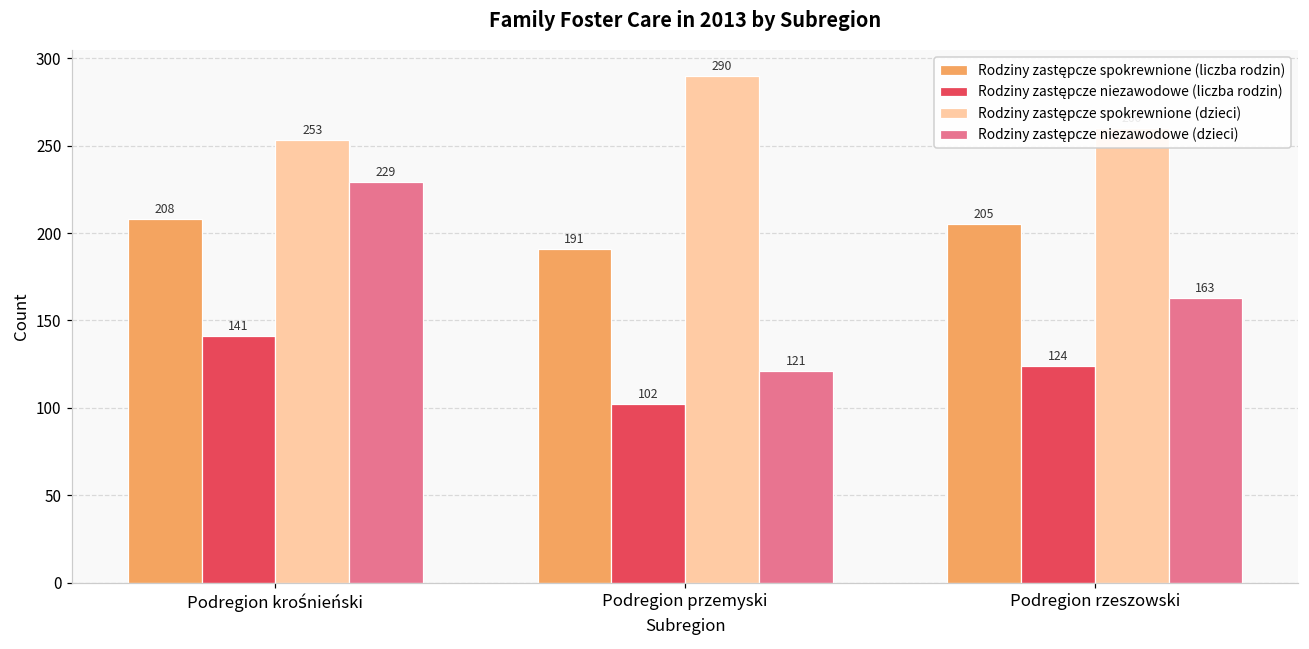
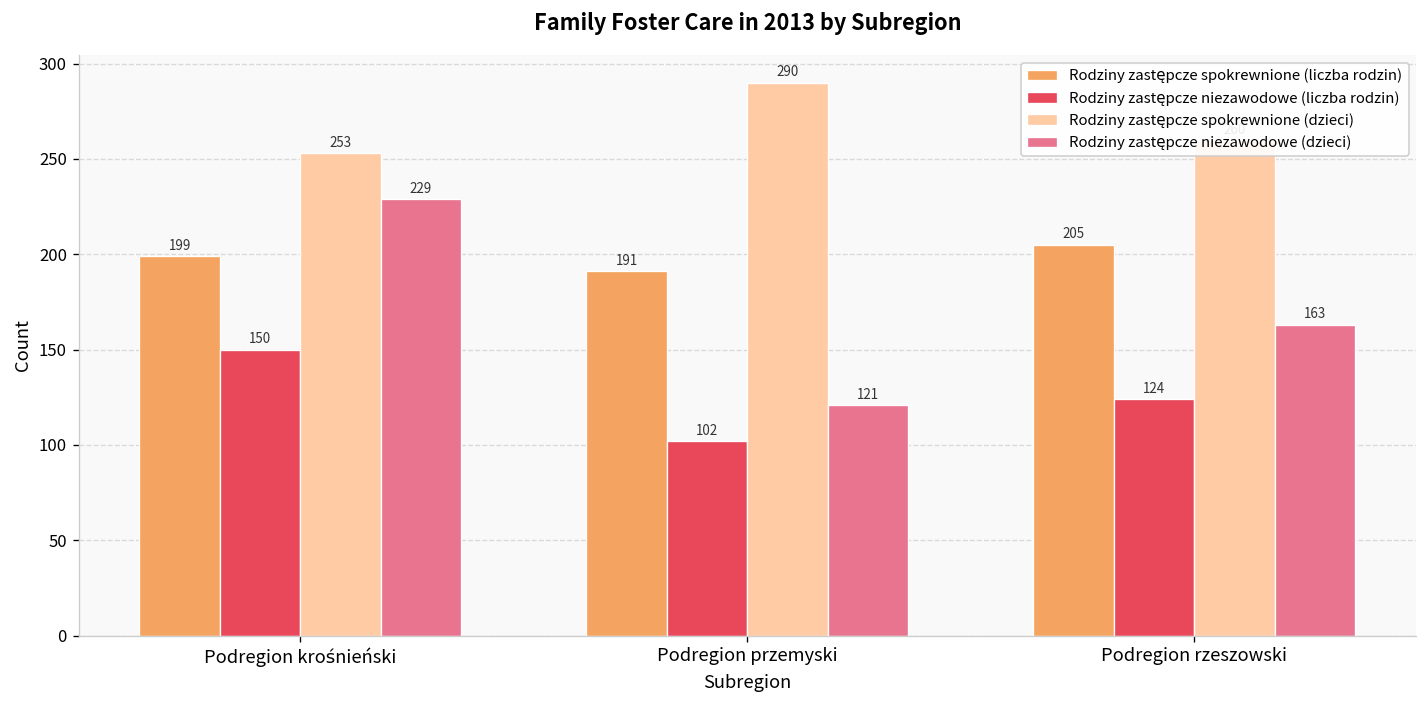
Rodziny zastępcze spokrewnione (liczba rodzin), Podregion krośnieński: 208 -> 199
Rodziny zastępcze niezawodowe (liczba rodzin), Podregion krośnieński: 141 -> 150
